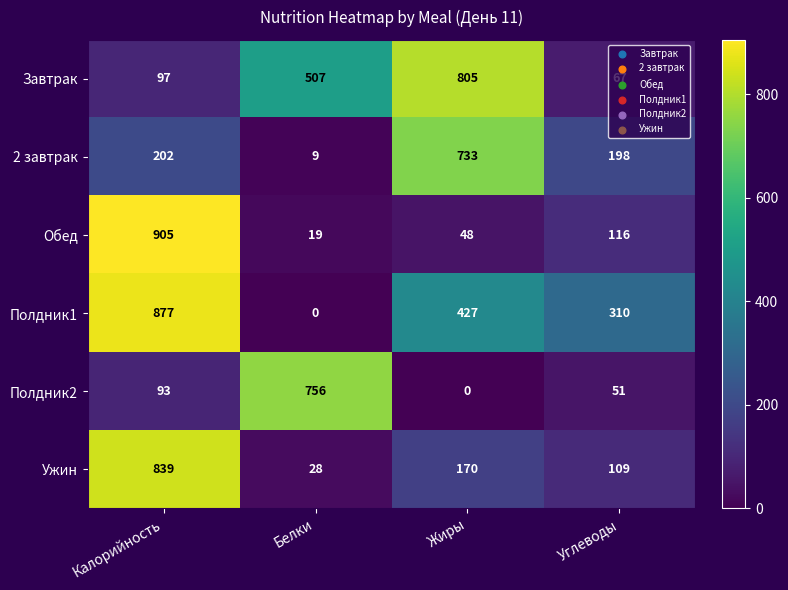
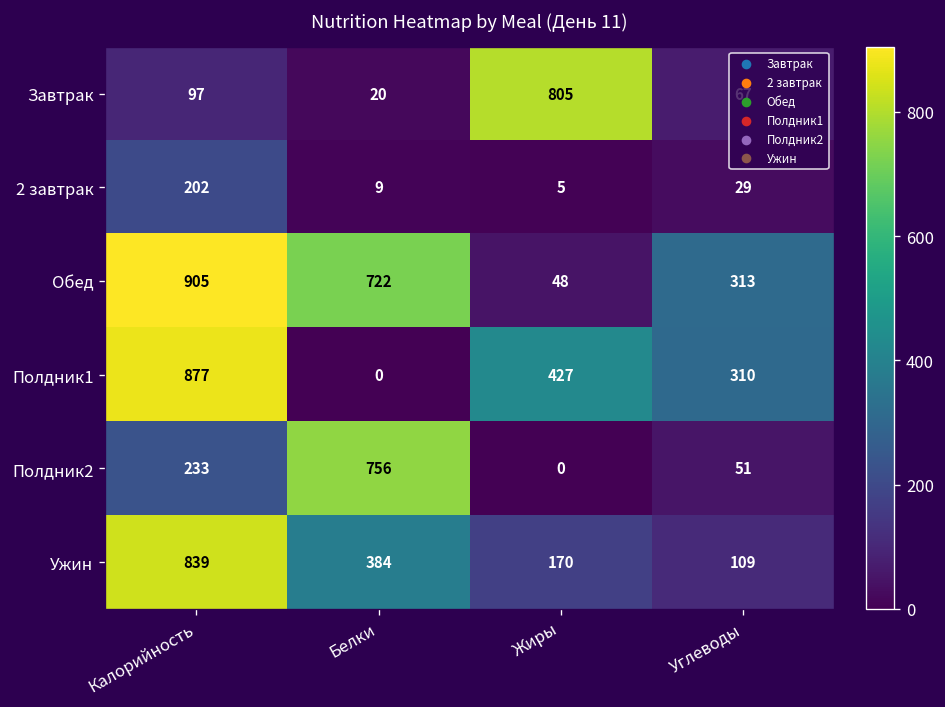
Завтрак, Белки: 507 -> 20
2 завтрак, Жиры: 733 -> 5
2 завтрак, Углеводы: 198 -> 29
Обед, Белки: 19 -> 722
Обед, Углеводы: 116 -> 313
Полдник2, Калорийность: 93 -> 233
Ужин, Белки: 28 -> 384
